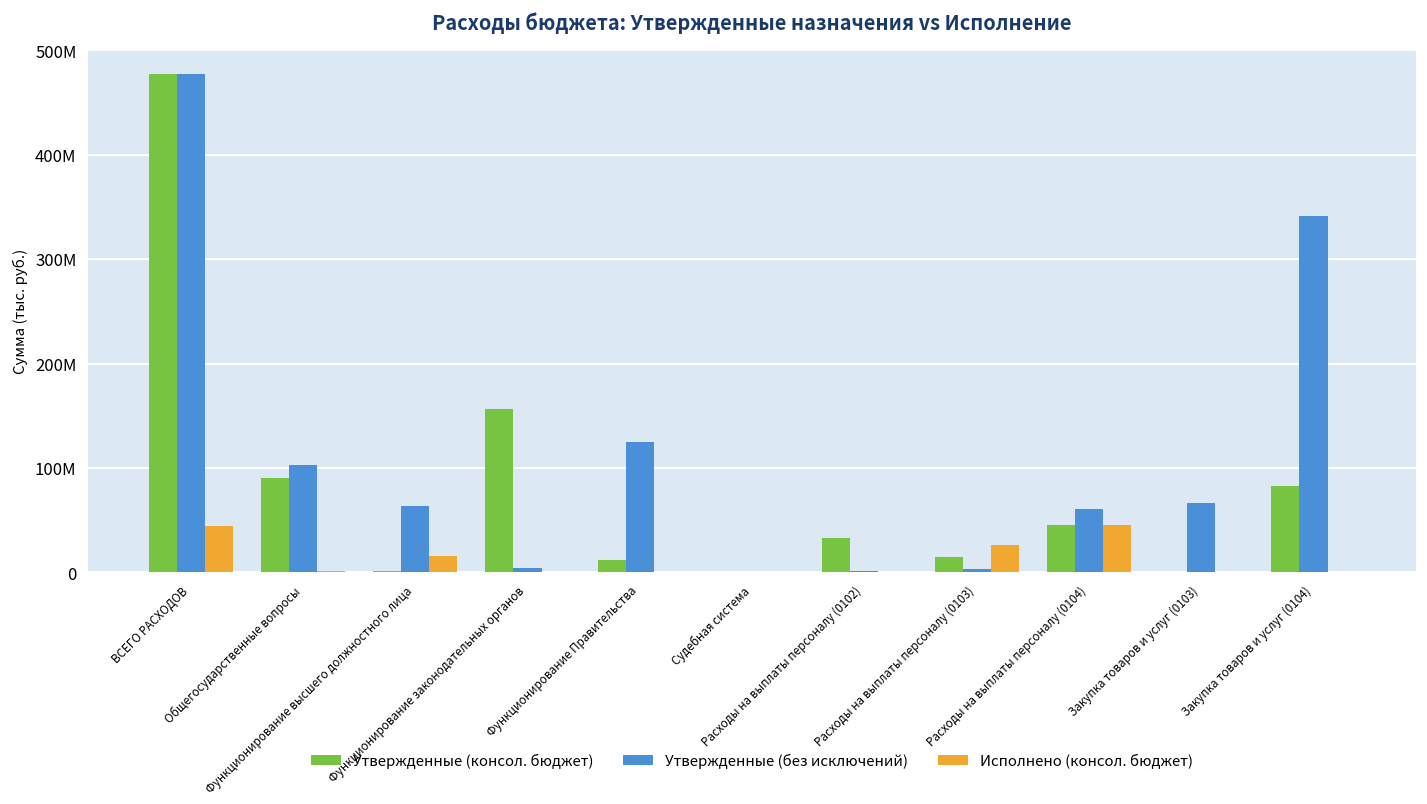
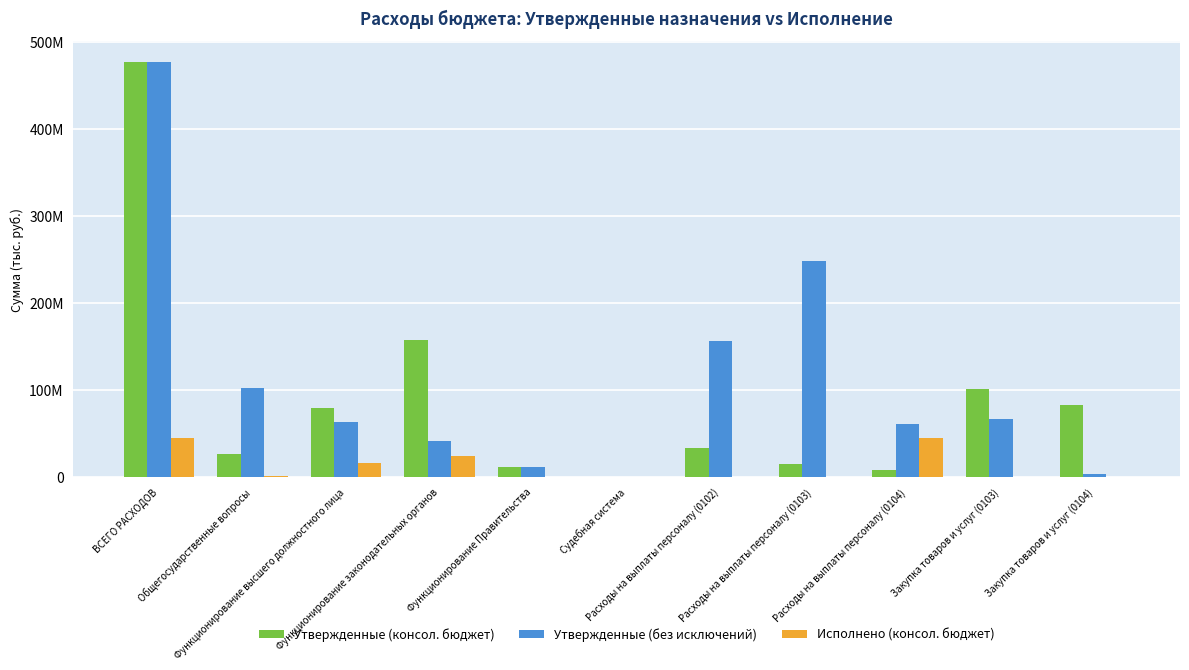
Утвержденные (консол. бюджет), Общегосударственные вопросы: 90000000 -> 30000000
Утвержденные (консол. бюджет), Функционирование высшего должностного лица: 0 -> 80000000
Утвержденные (без исключений), Функционирование законодательных органов: 0 -> 40000000
Исполнено (консол. бюджет), Функционирование законодательных органов: 0 -> 20000000
Утвержденные (без исключений), Функционирование Правительства: 130000000 -> 10000000
Утвержденные (без исключений), Расходы на выплаты персоналу (0102): 0 -> 160000000
Утвержденные (без исключений), Расходы на выплаты персоналу (0103): 0 -> 250000000
Исполнено (консол. бюджет), Расходы на выплаты персоналу (0103): 30000000 -> 0
Утвержденные (консол. бюджет), Расходы на выплаты персоналу (0104): 50000000 -> 10000000
Утвержденные (консол. бюджет), Закупка товаров и услуг (0103): 0 -> 100000000
Утвержденные (без исключений), Закупка товаров и услуг (0104): 340000000 -> 0
